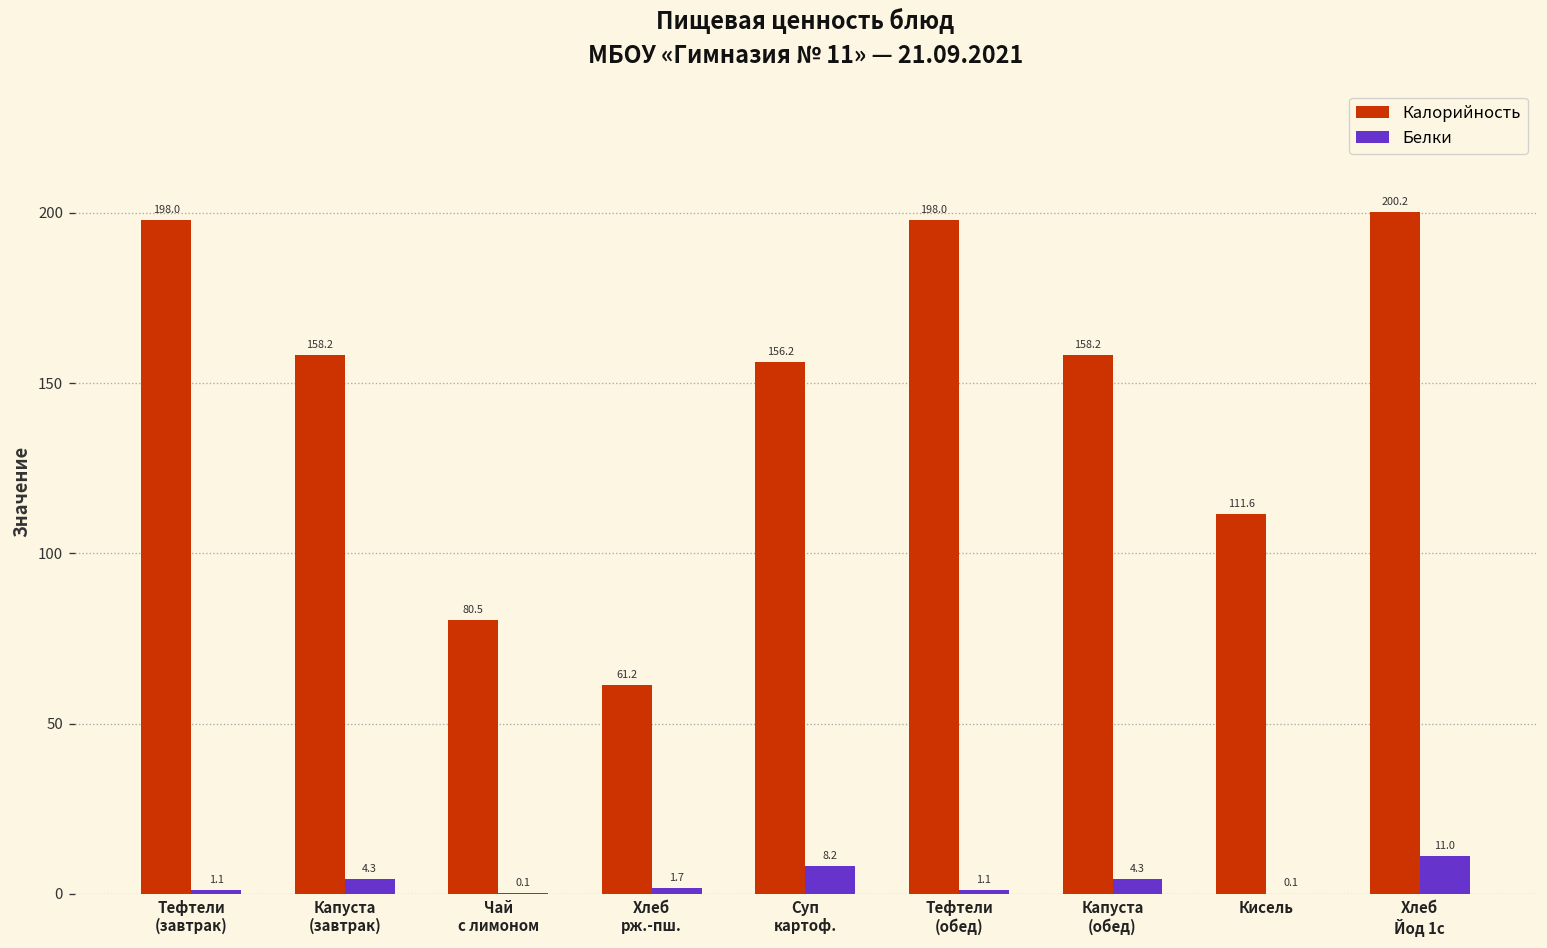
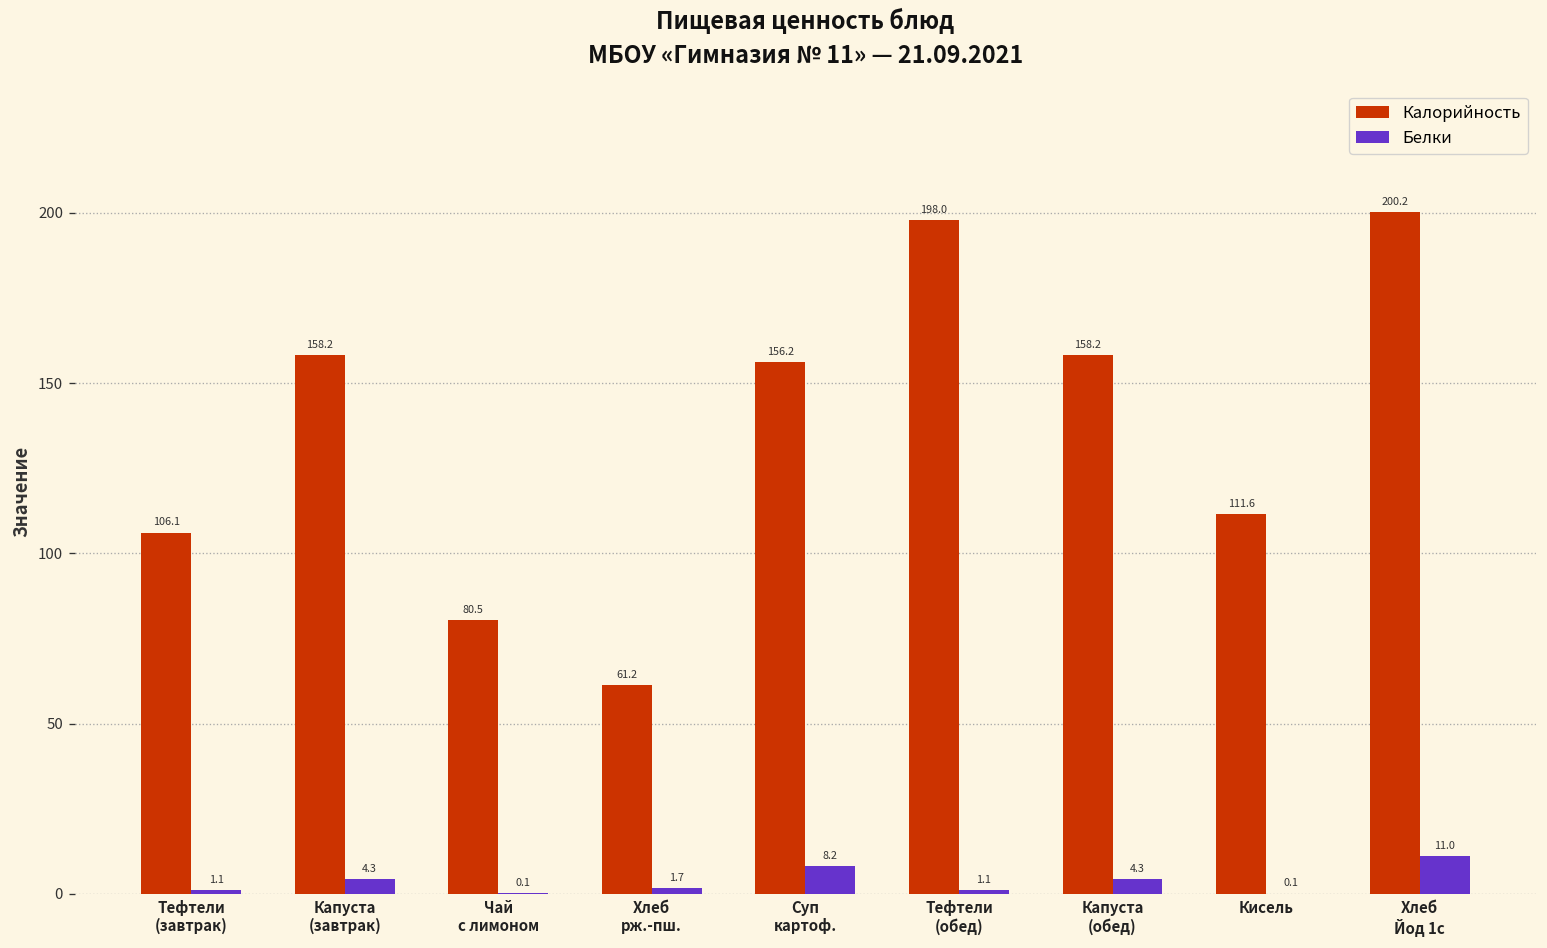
Калорийность, Тефтели (завтрак): 198.0 -> 106.1
